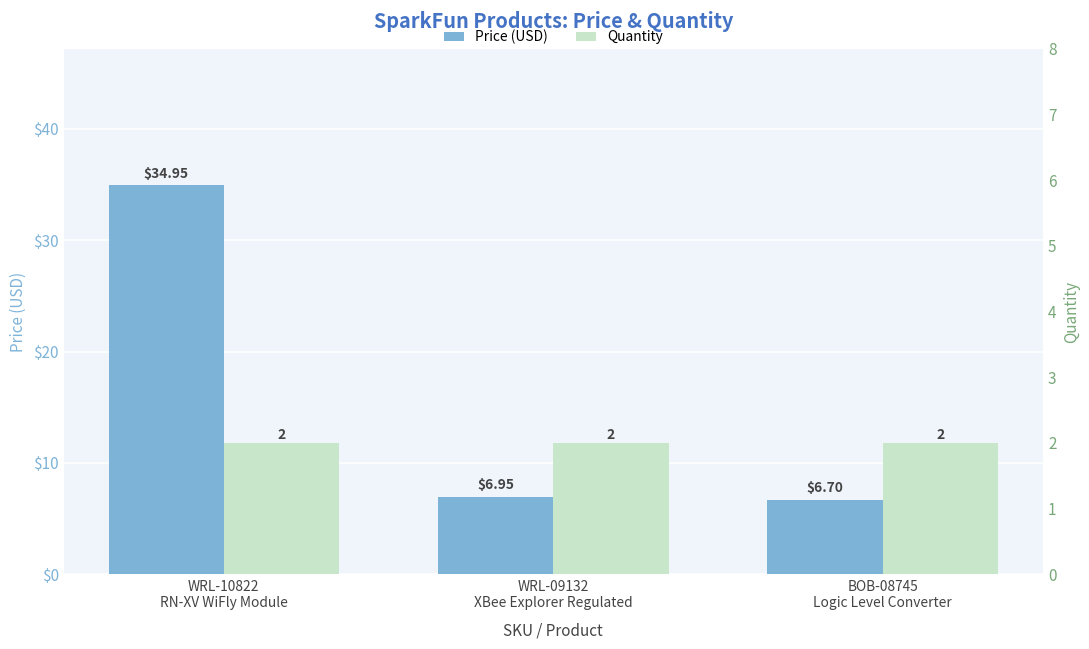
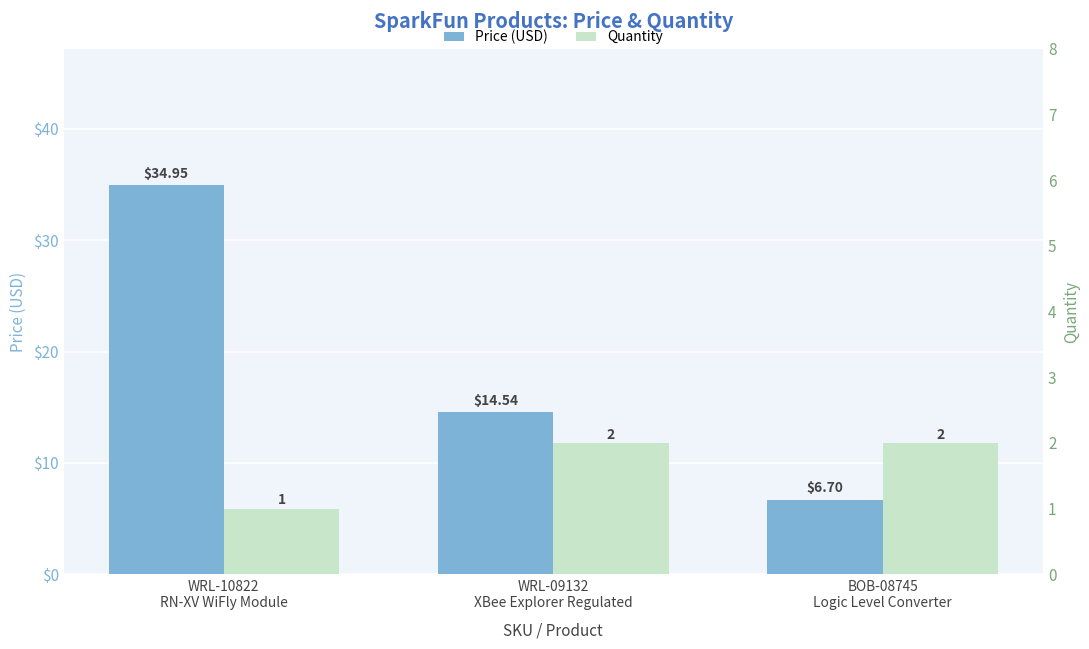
Price (USD), WRL-09132 XBee Explorer Regulated: $6.95 -> $14.54
Quantity, WRL-10822 RN-XV WiFly Module: 2 -> 1
